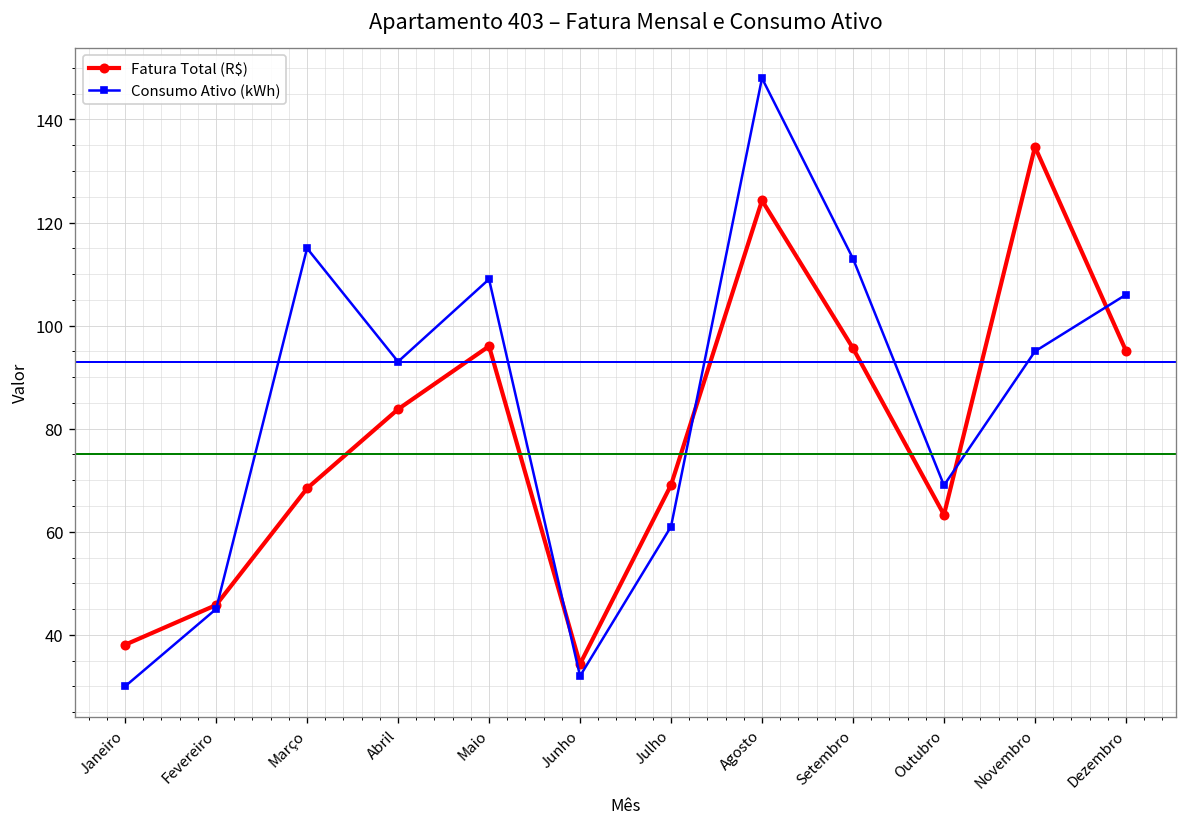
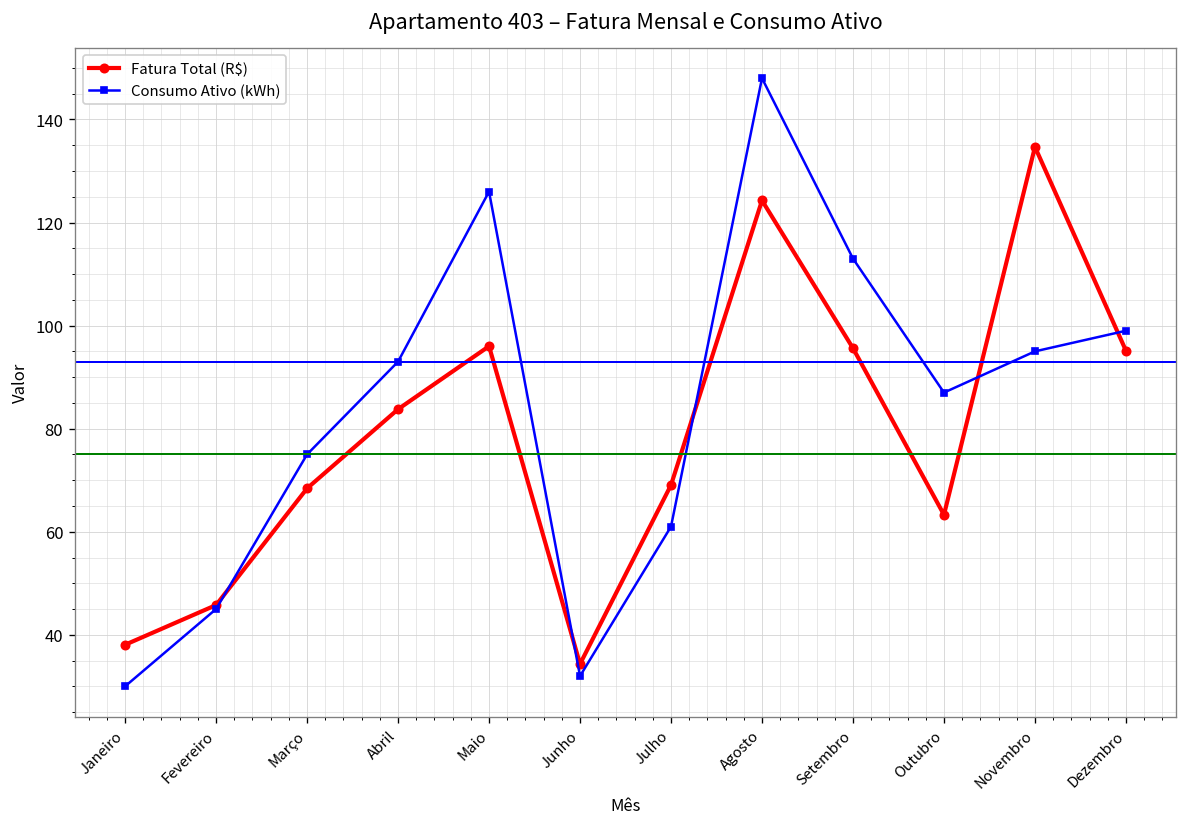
Consumo Ativo (kWh), Março: 115 -> 75
Consumo Ativo (kWh), Maio: 109 -> 126
Consumo Ativo (kWh), Outubro: 69 -> 87
Consumo Ativo (kWh), Dezembro: 106 -> 99
